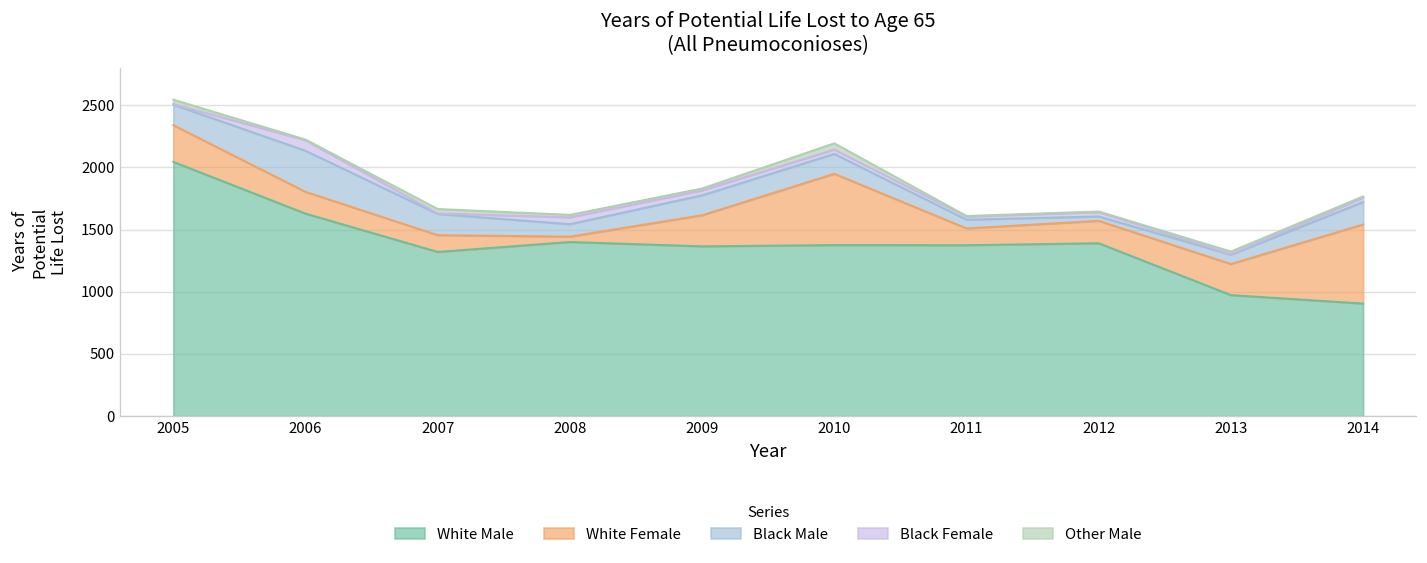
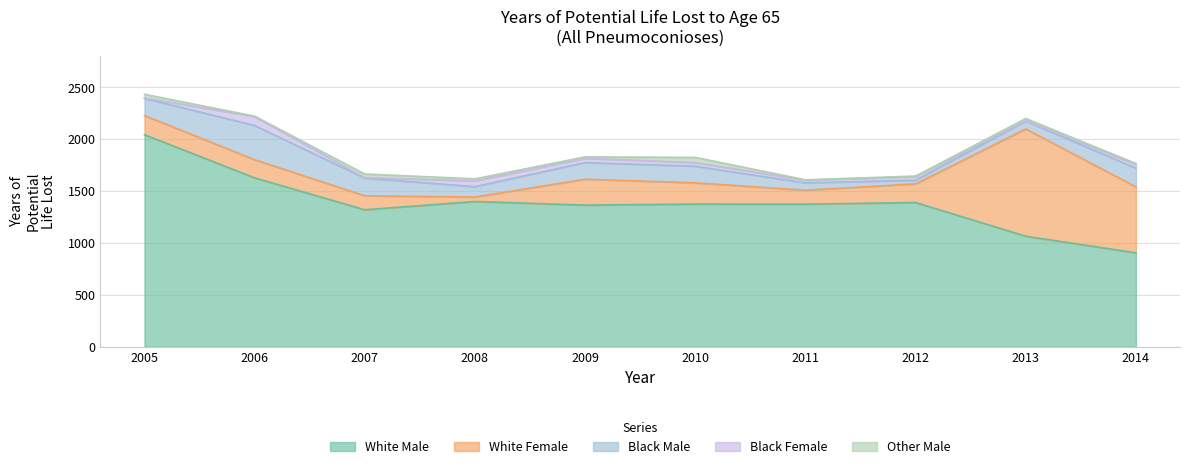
White Female, 2005: 300 -> 190
White Female, 2010: 570 -> 210
White Male, 2013: 970 -> 1070
White Female, 2013: 250 -> 1040
